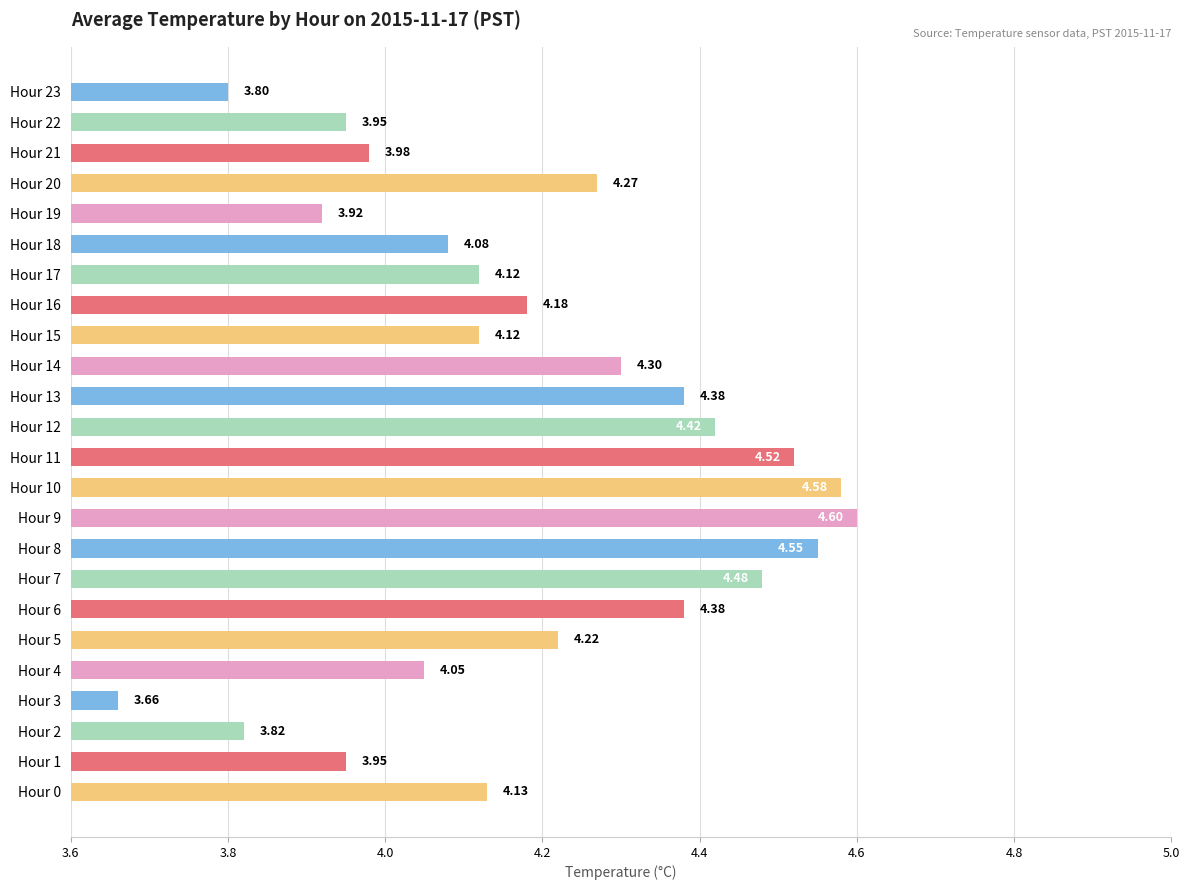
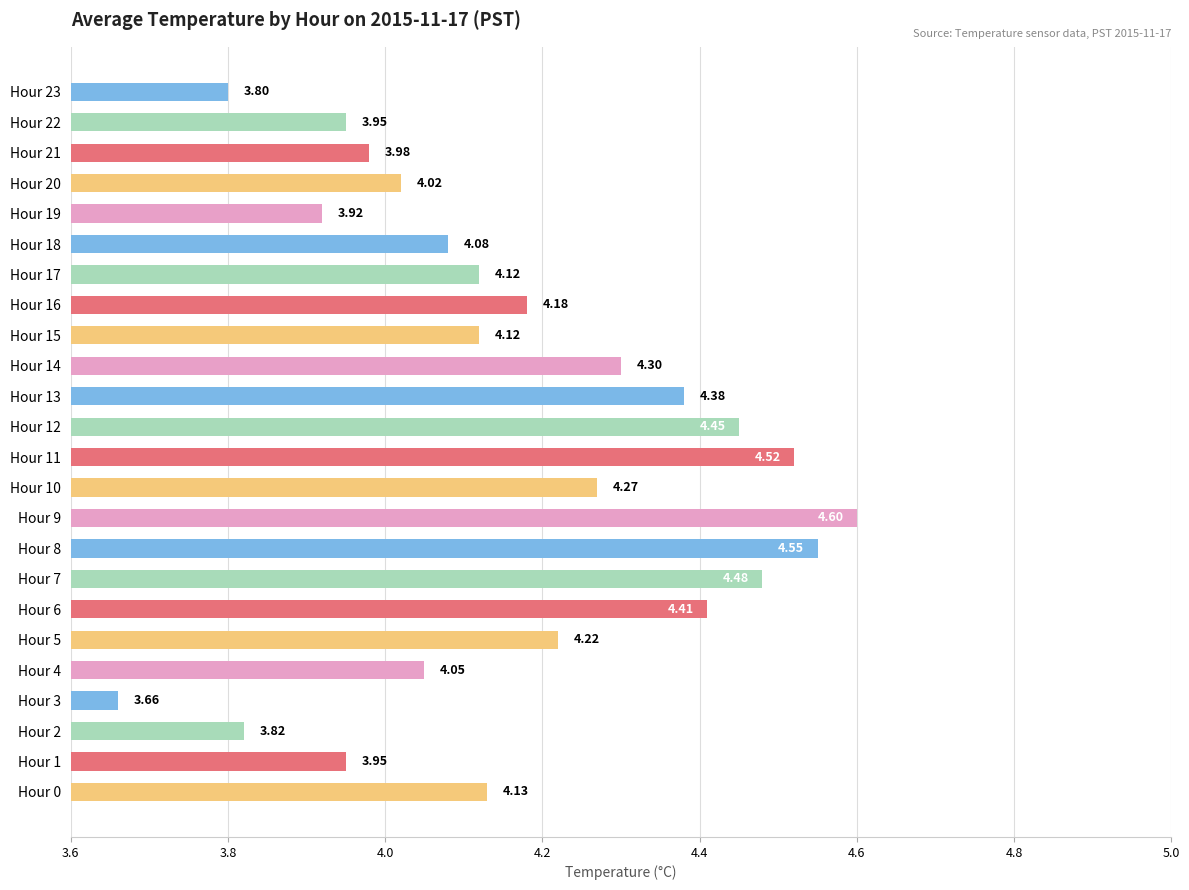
Hour 20: 4.27 -> 4.02
Hour 12: 4.42 -> 4.45
Hour 10: 4.58 -> 4.27
Hour 6: 4.38 -> 4.41
